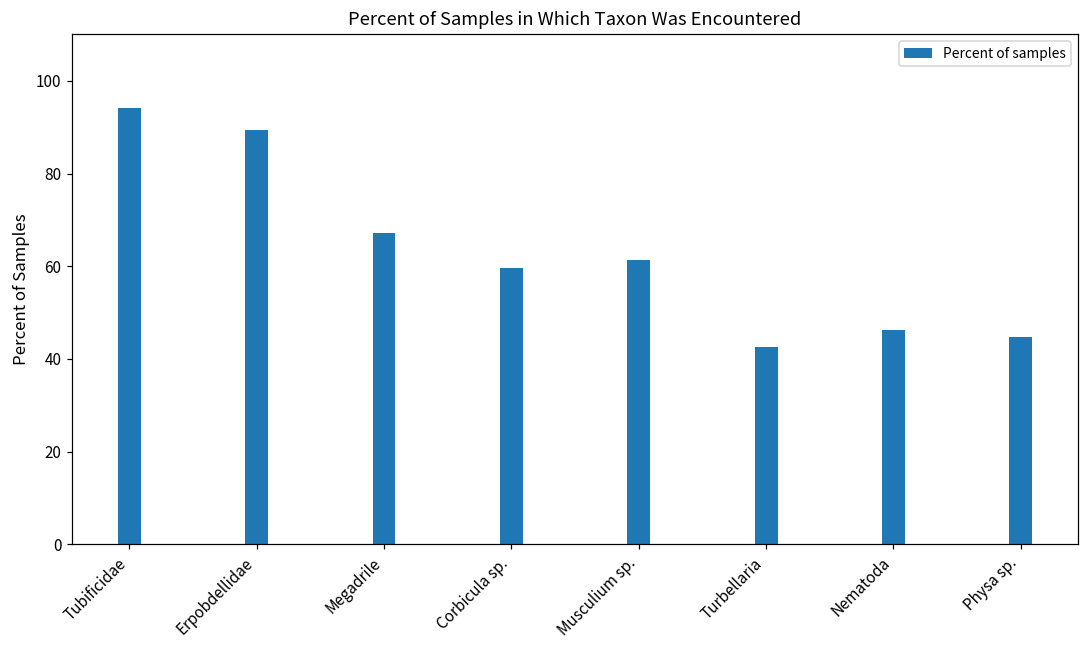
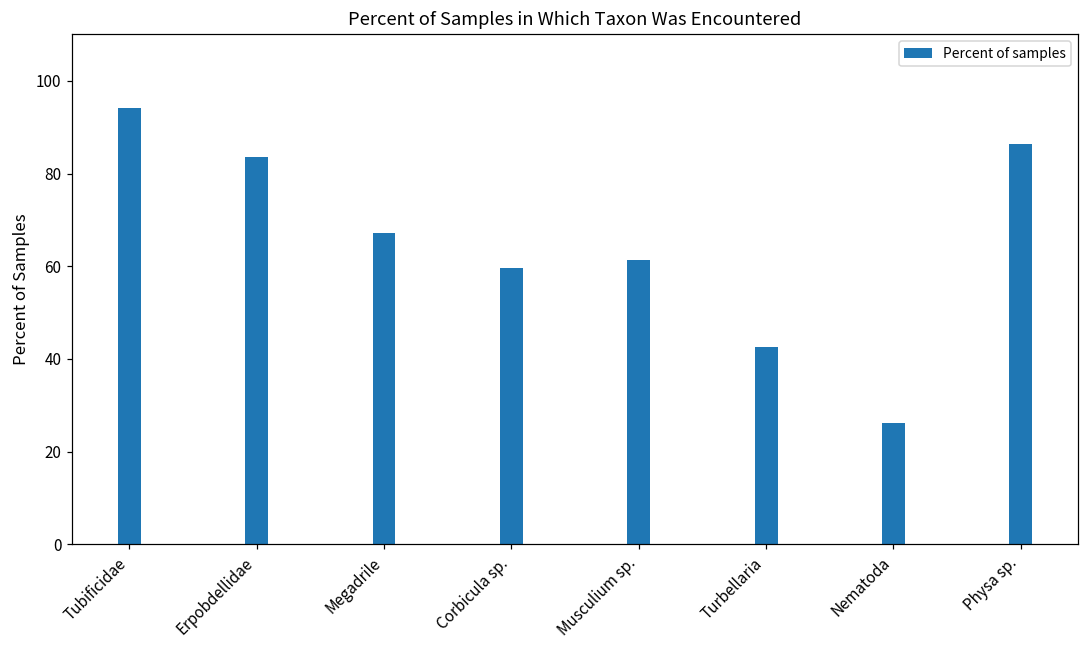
Erpobdellidae: 89 -> 84
Nematoda: 46 -> 26
Physa sp.: 45 -> 86
